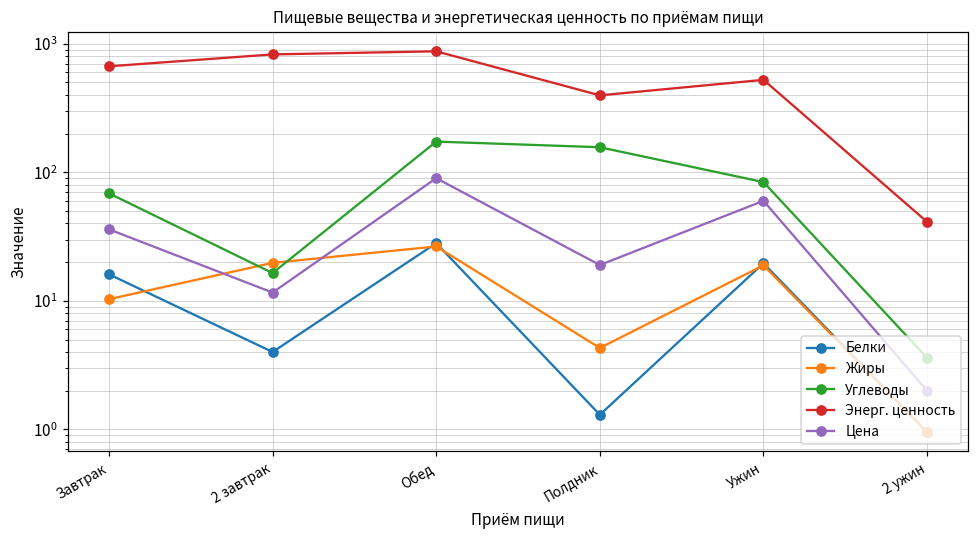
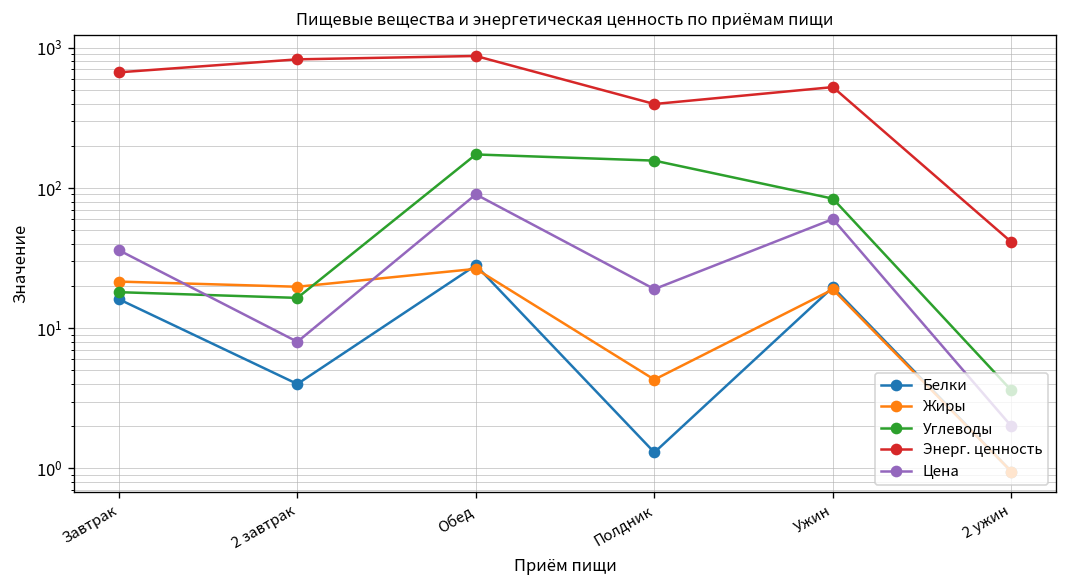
Жиры, Завтрак: 10 -> 22
Углеводы, Завтрак: 70 -> 18
Цена, 2 завтрак: 12 -> 8
